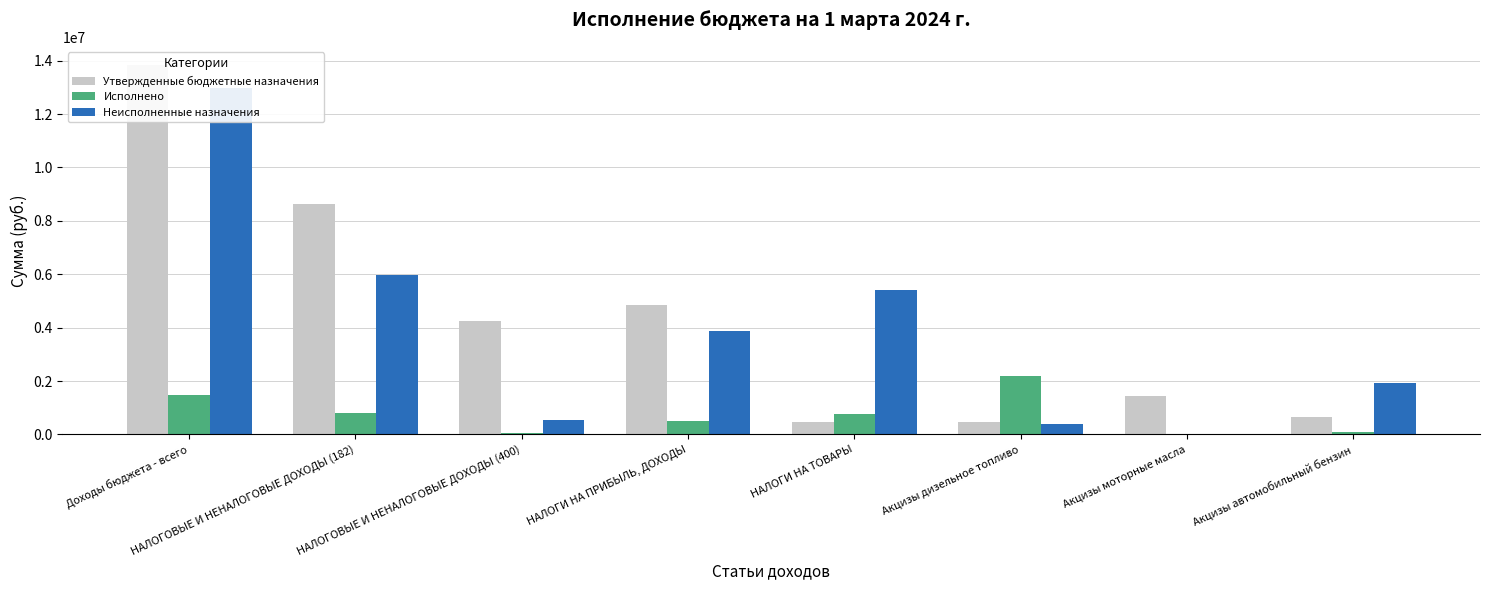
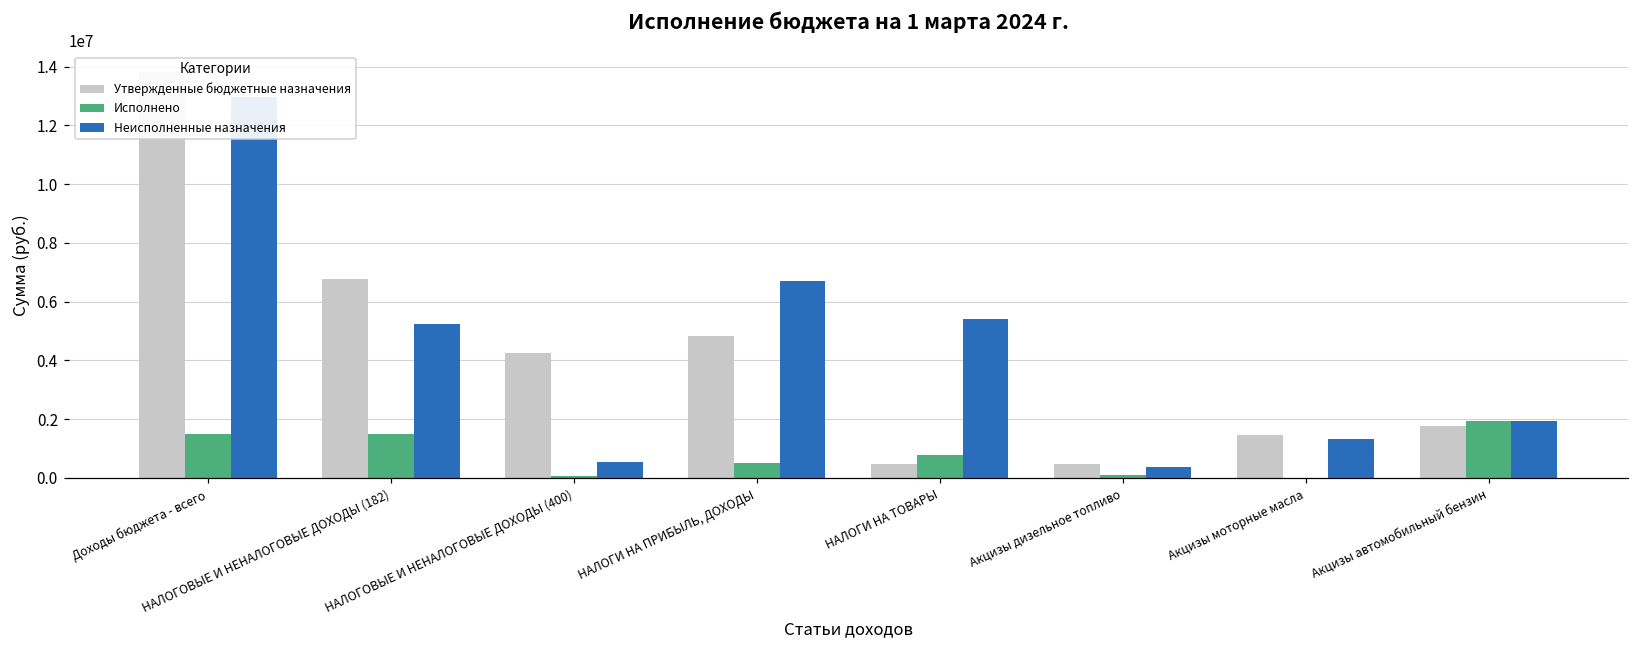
Утвержденные бюджетные назначения, НАЛОГОВЫЕ И НЕНАЛОГОВЫЕ ДОХОДЫ (182): 8600000 -> 6800000
Исполнено, НАЛОГОВЫЕ И НЕНАЛОГОВЫЕ ДОХОДЫ (182): 800000 -> 1500000
Неисполненные назначения, НАЛОГОВЫЕ И НЕНАЛОГОВЫЕ ДОХОДЫ (182): 6000000 -> 5300000
Неисполненные назначения, НАЛОГИ НА ПРИБЫЛЬ, ДОХОДЫ: 3900000 -> 6700000
Исполнено, Акцизы дизельное топливо: 2200000 -> 100000
Неисполненные назначения, Акцизы моторные масла: 0 -> 1300000
Утвержденные бюджетные назначения, Акцизы автомобильный бензин: 700000 -> 1800000
Исполнено, Акцизы автомобильный бензин: 100000 -> 1900000
